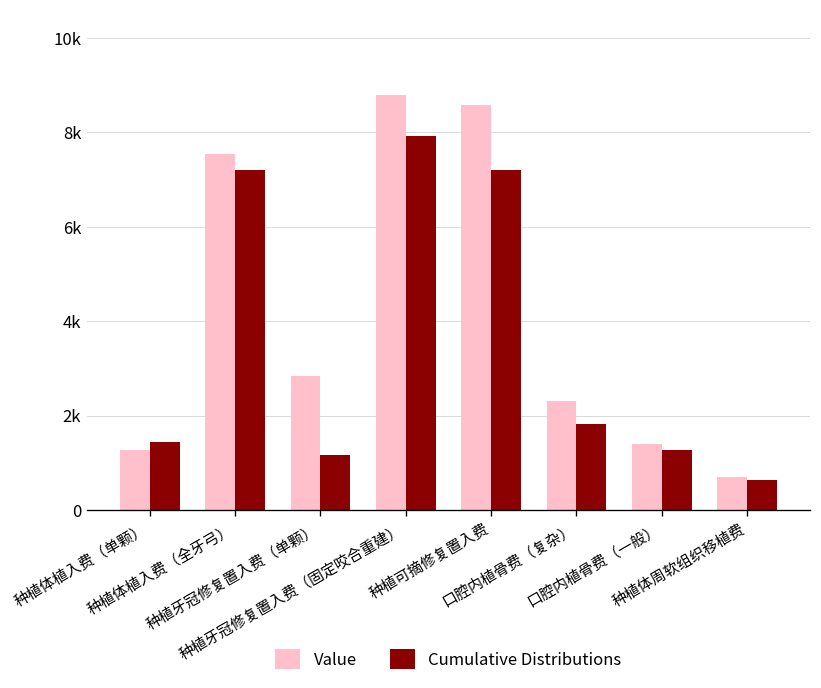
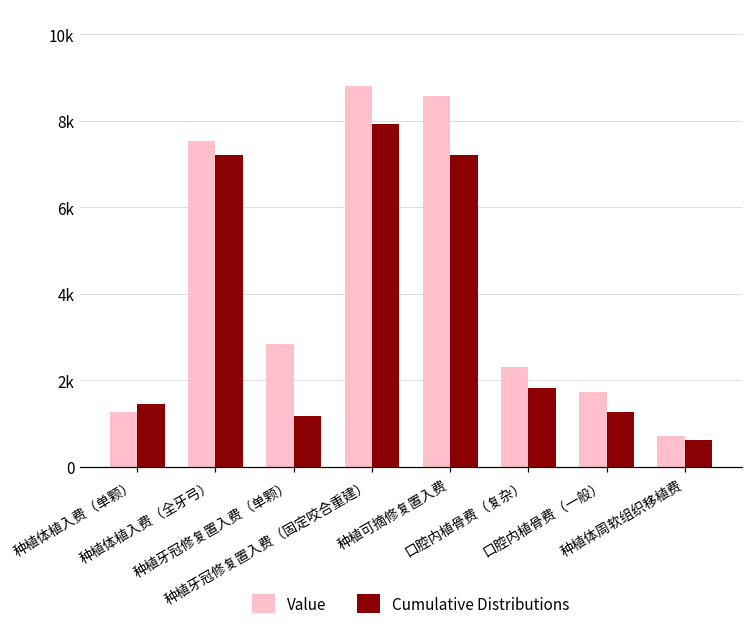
Value, 口腔内植骨费（一般）: 1400 -> 1700
